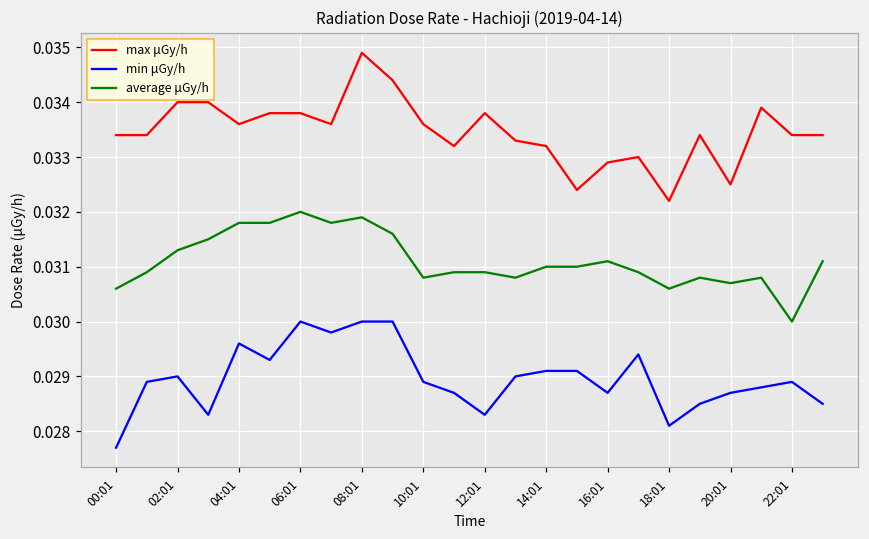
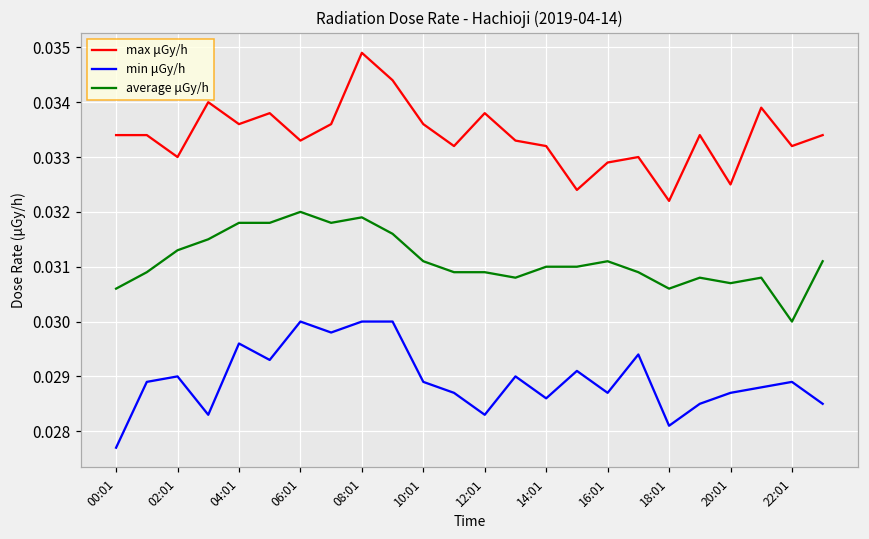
max μGy/h, 02:01: 0.034 -> 0.033
max μGy/h, 06:01: 0.0338 -> 0.0333
average μGy/h, 10:01: 0.0308 -> 0.0311
min μGy/h, 14:01: 0.0291 -> 0.0286
max μGy/h, 22:01: 0.0334 -> 0.0332
